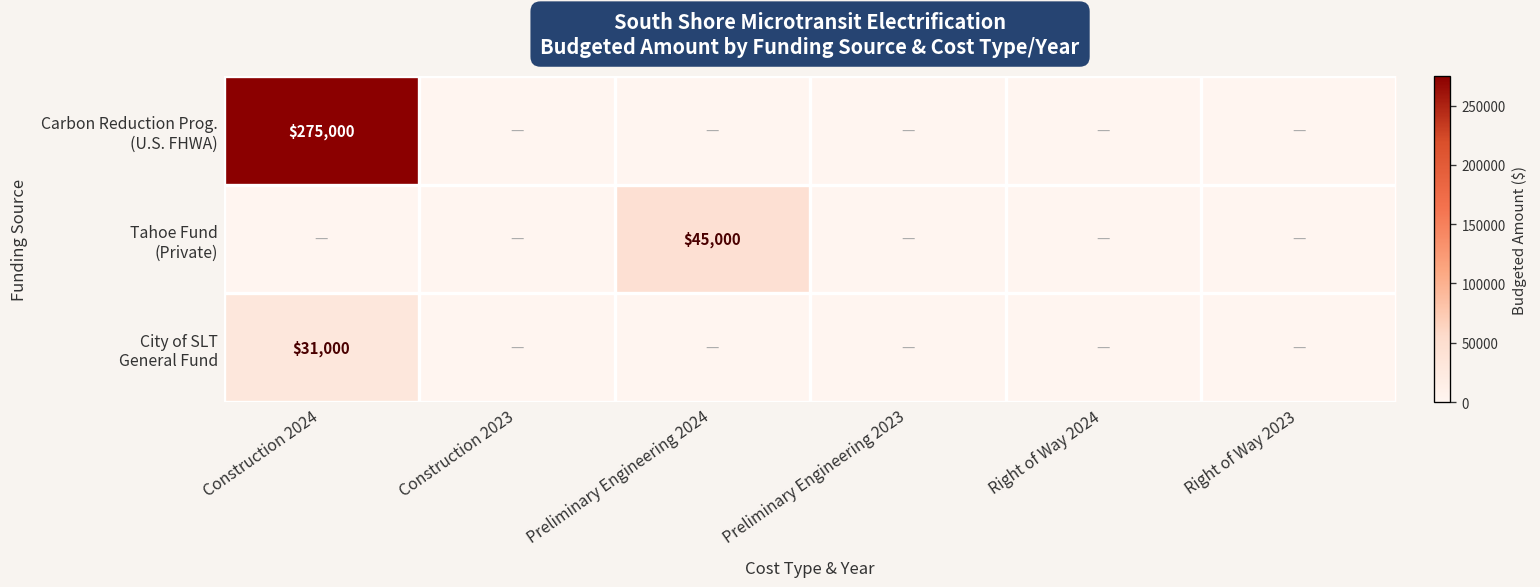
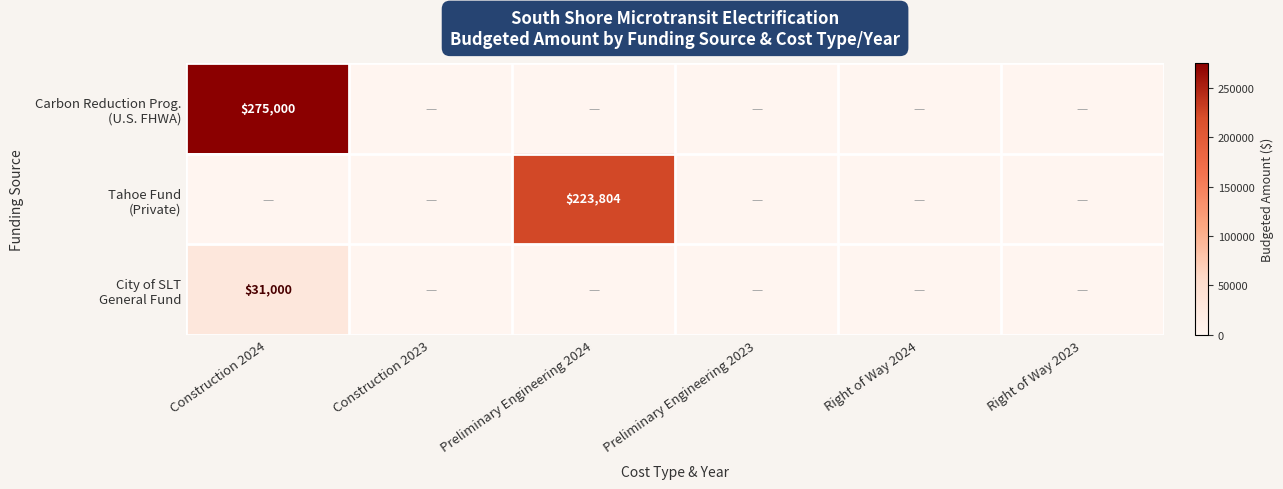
Tahoe Fund (Private), Preliminary Engineering 2024: $45,000 -> $223,804
